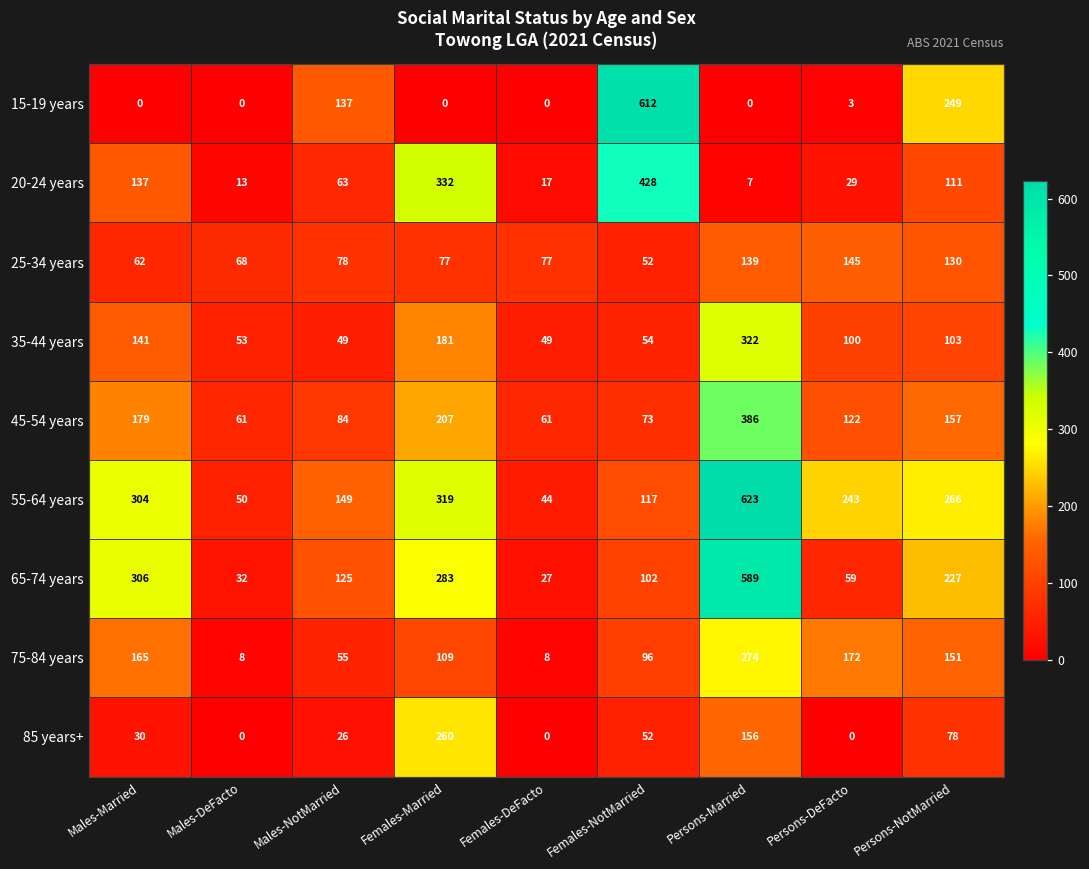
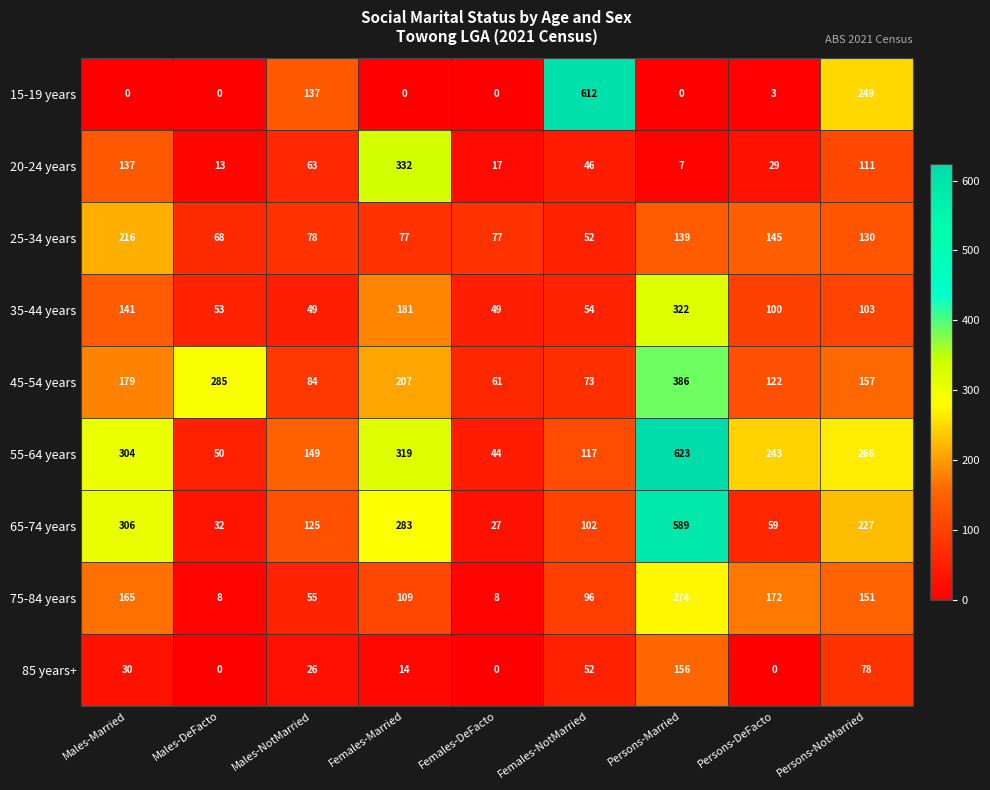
20-24 years, Females-NotMarried: 428 -> 46
25-34 years, Males-Married: 62 -> 216
45-54 years, Males-DeFacto: 61 -> 285
85 years+, Females-Married: 260 -> 14
